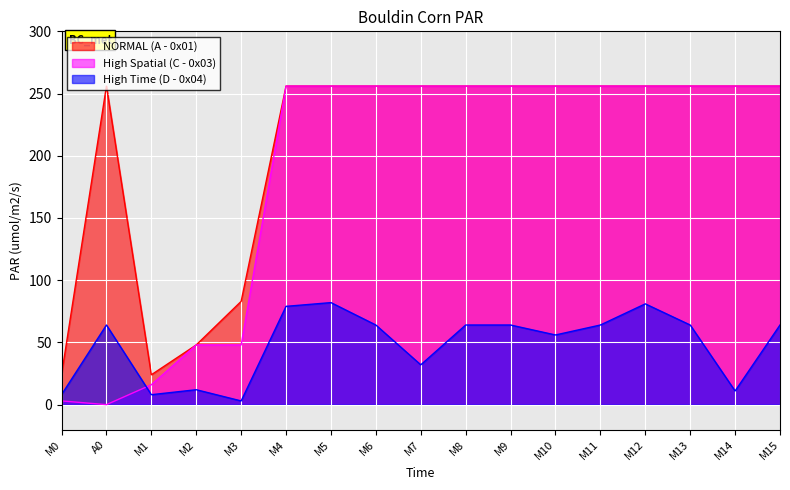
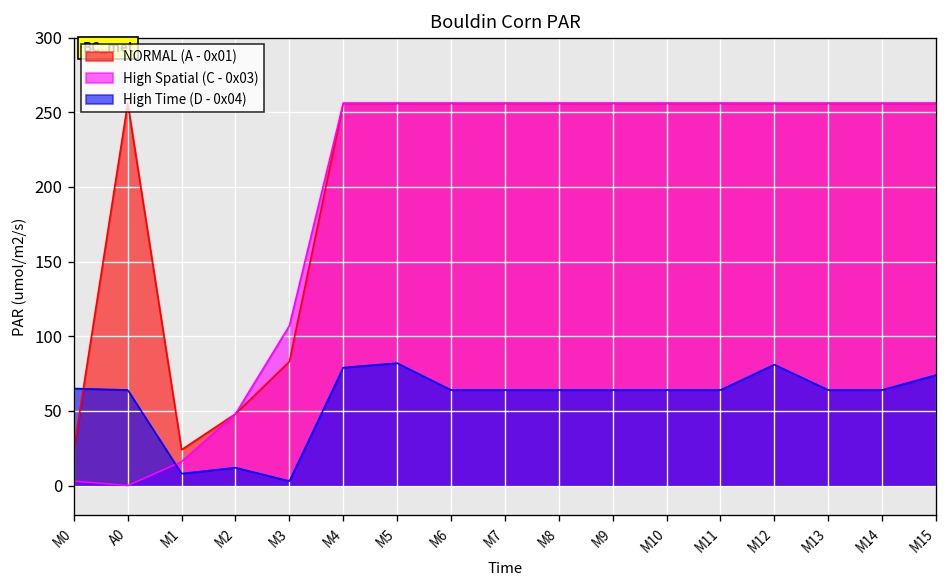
High Time (D - 0x04), M0: 8 -> 65
High Spatial (C - 0x03), M3: 48 -> 107
High Time (D - 0x04), M7: 32 -> 64
High Time (D - 0x04), M10: 56 -> 64
High Time (D - 0x04), M14: 11 -> 64
High Time (D - 0x04), M15: 64 -> 74
